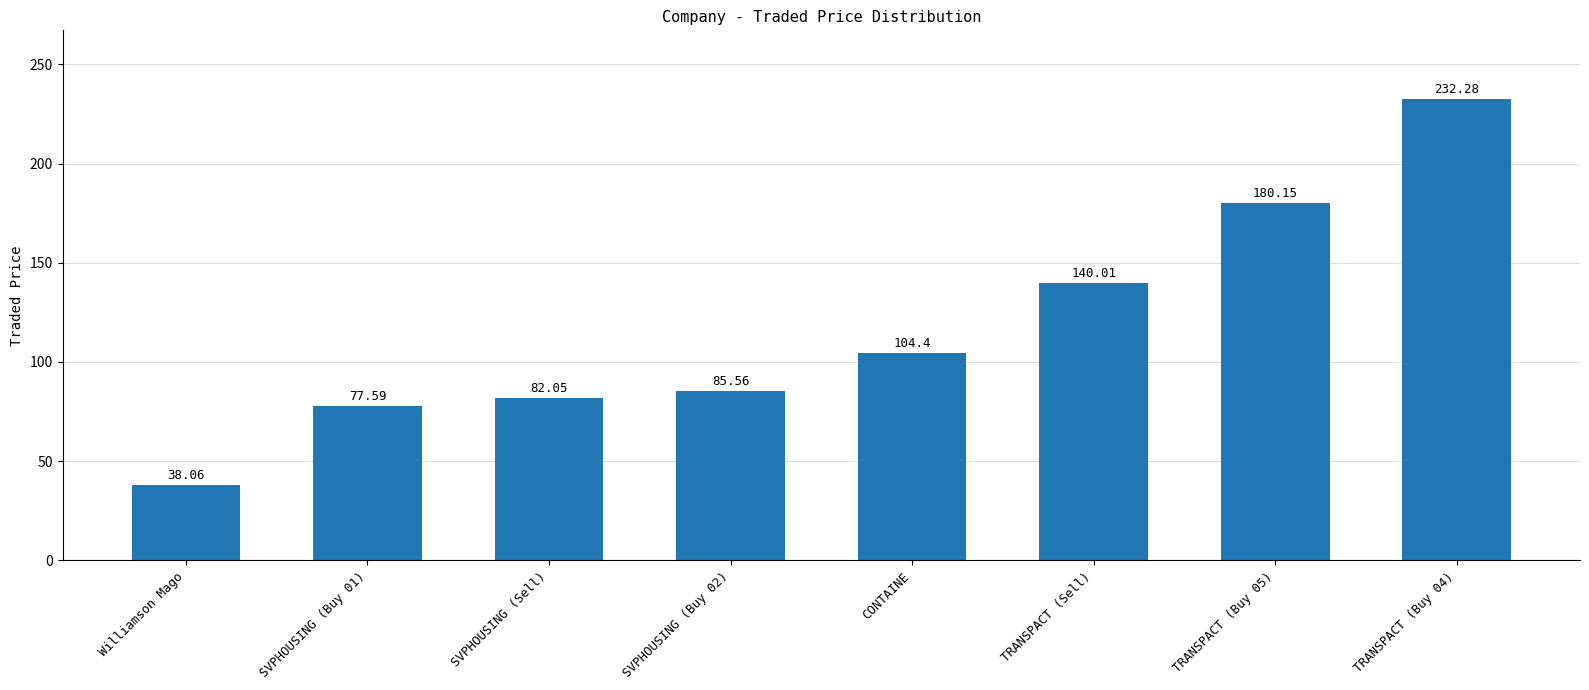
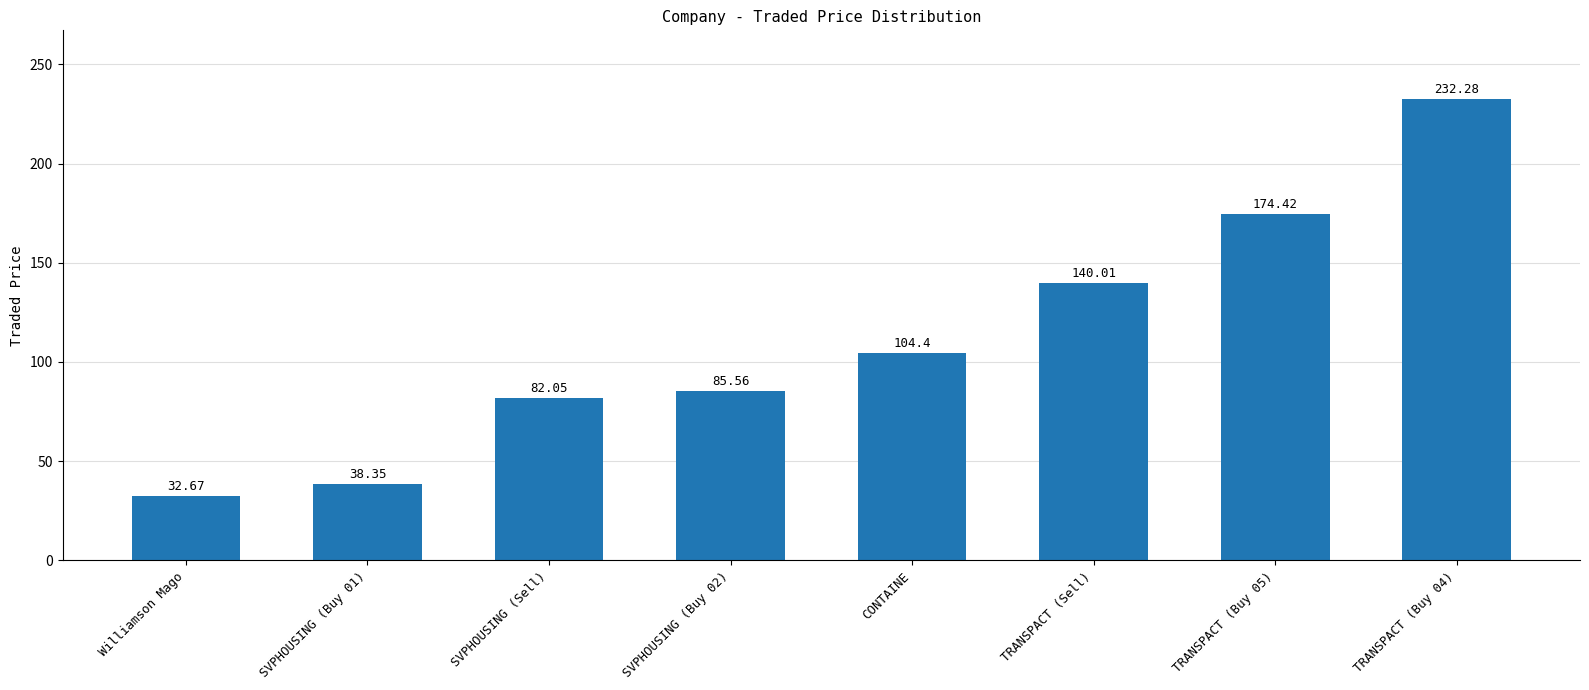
Williamson Mago: 38.06 -> 32.67
SVPHOUSING (Buy 01): 77.59 -> 38.35
TRANSPACT (Buy 05): 180.15 -> 174.42
